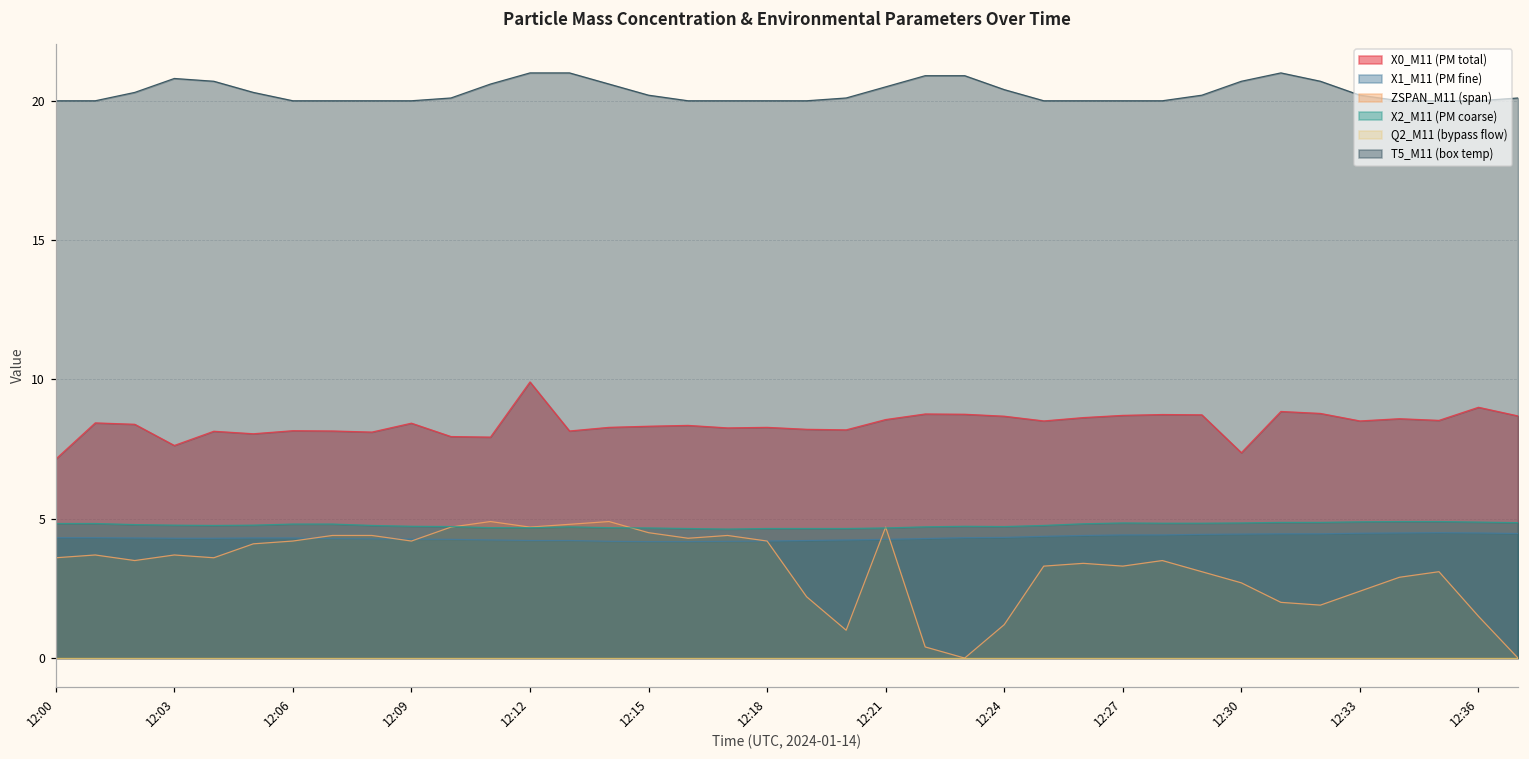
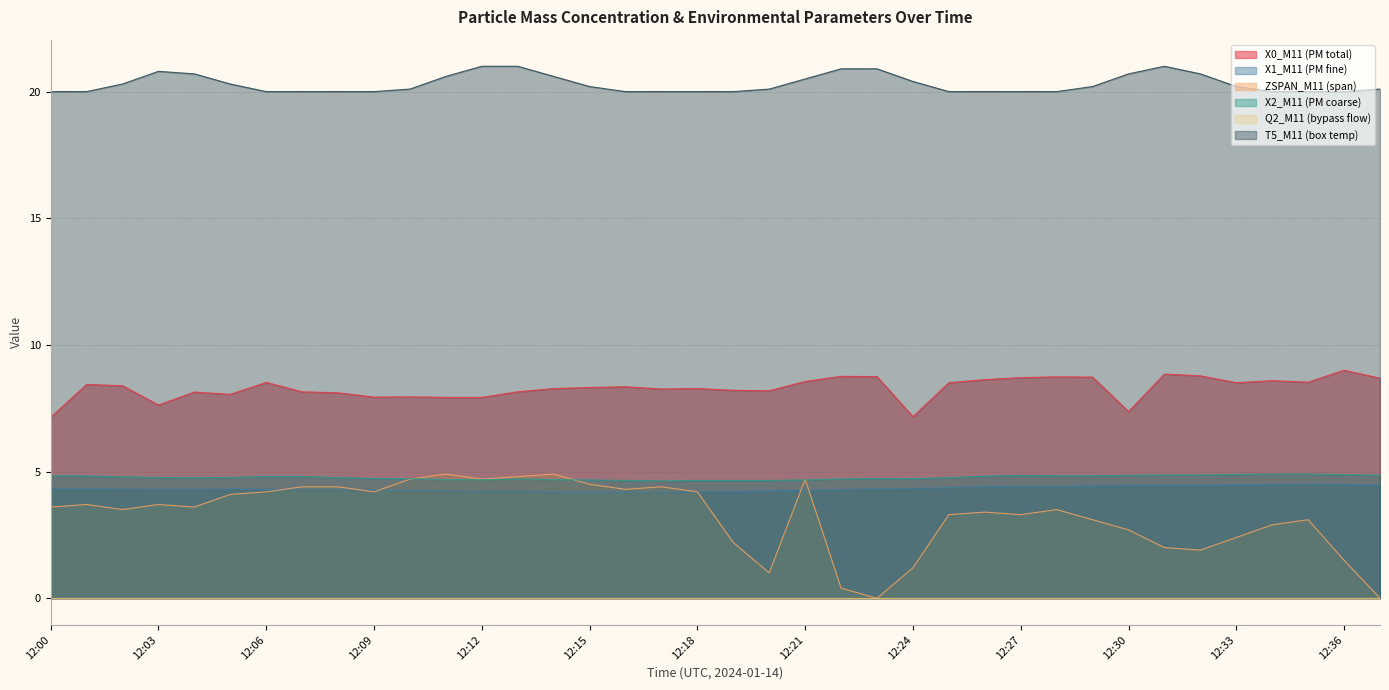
X0_M11 (PM total), 12:06: 8.2 -> 8.5
X0_M11 (PM total), 12:09: 8.4 -> 7.9
X0_M11 (PM total), 12:12: 9.9 -> 7.9
X0_M11 (PM total), 12:24: 8.7 -> 7.2
